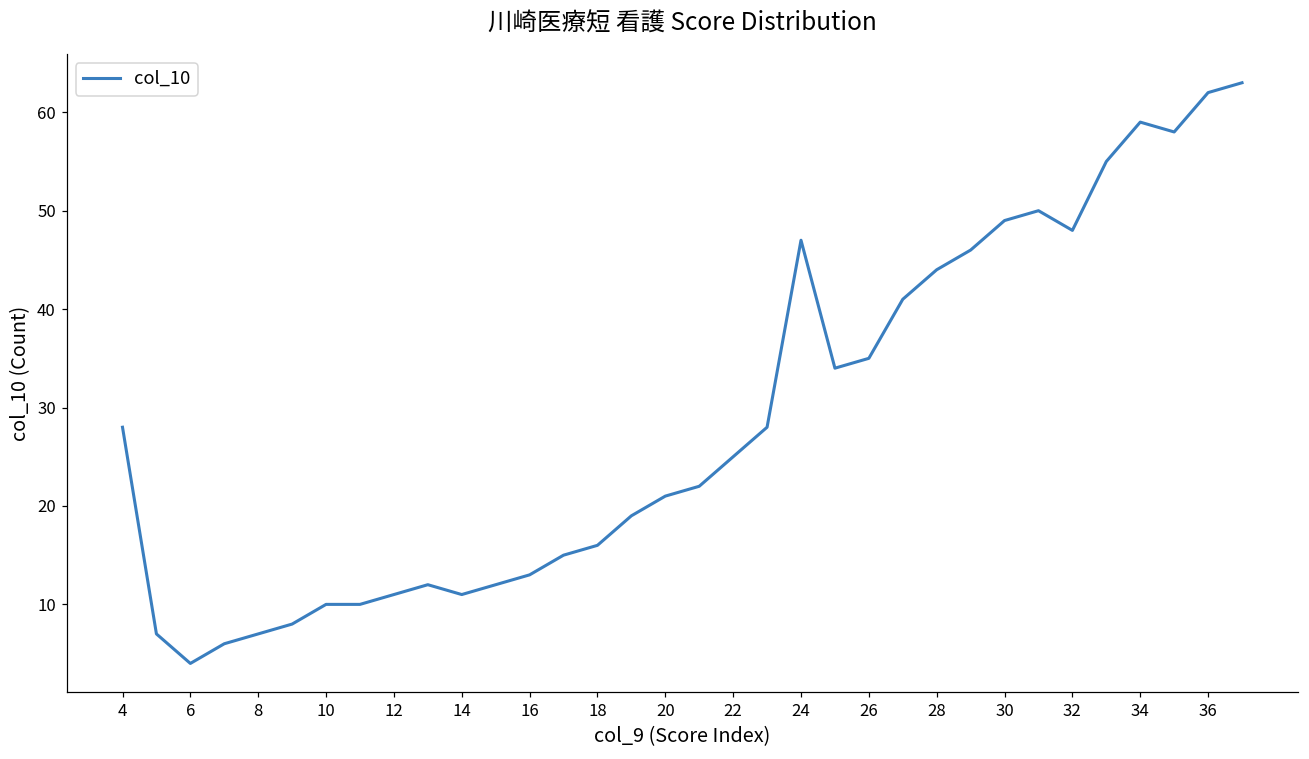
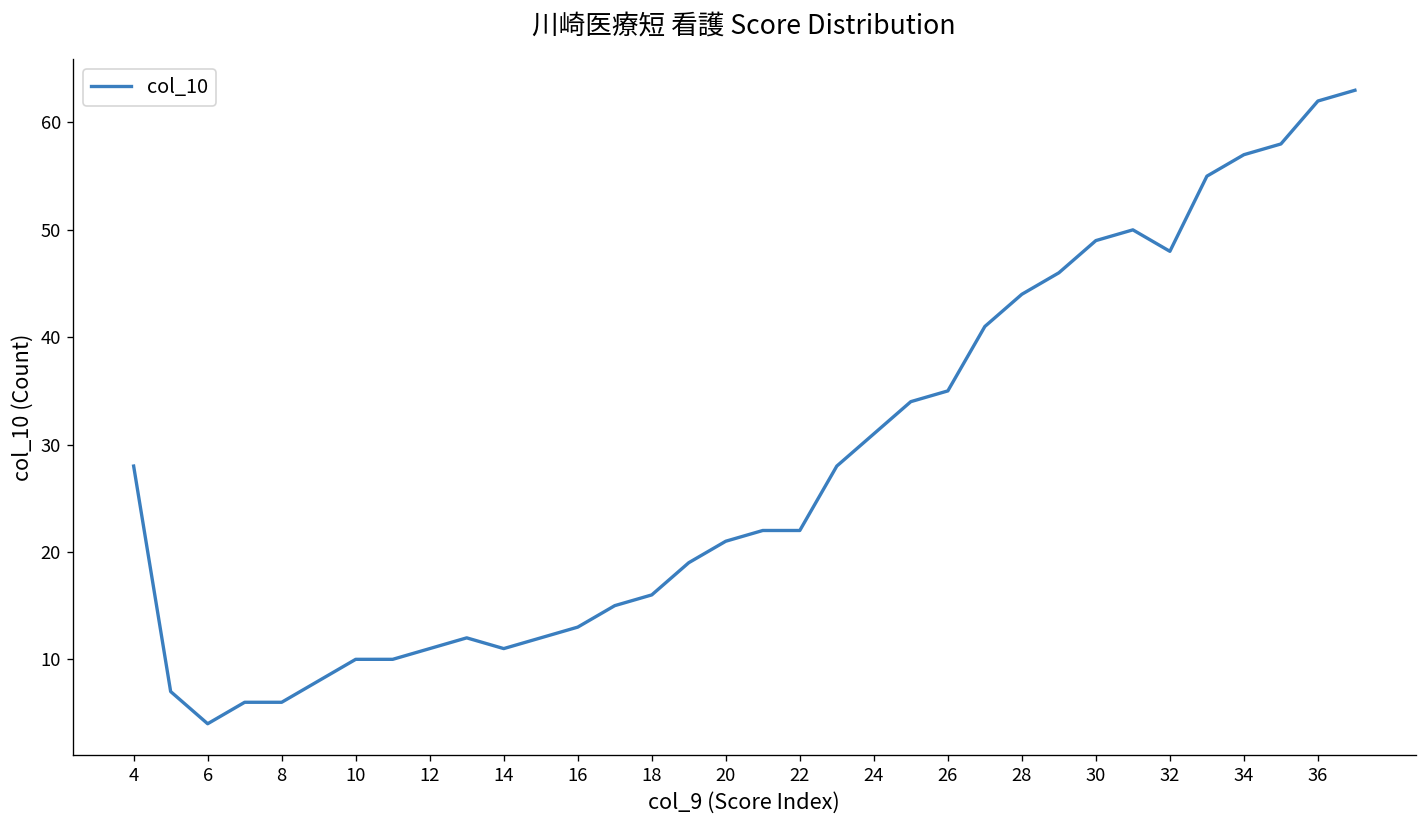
8: 7 -> 6
22: 25 -> 22
24: 47 -> 31
34: 59 -> 57
